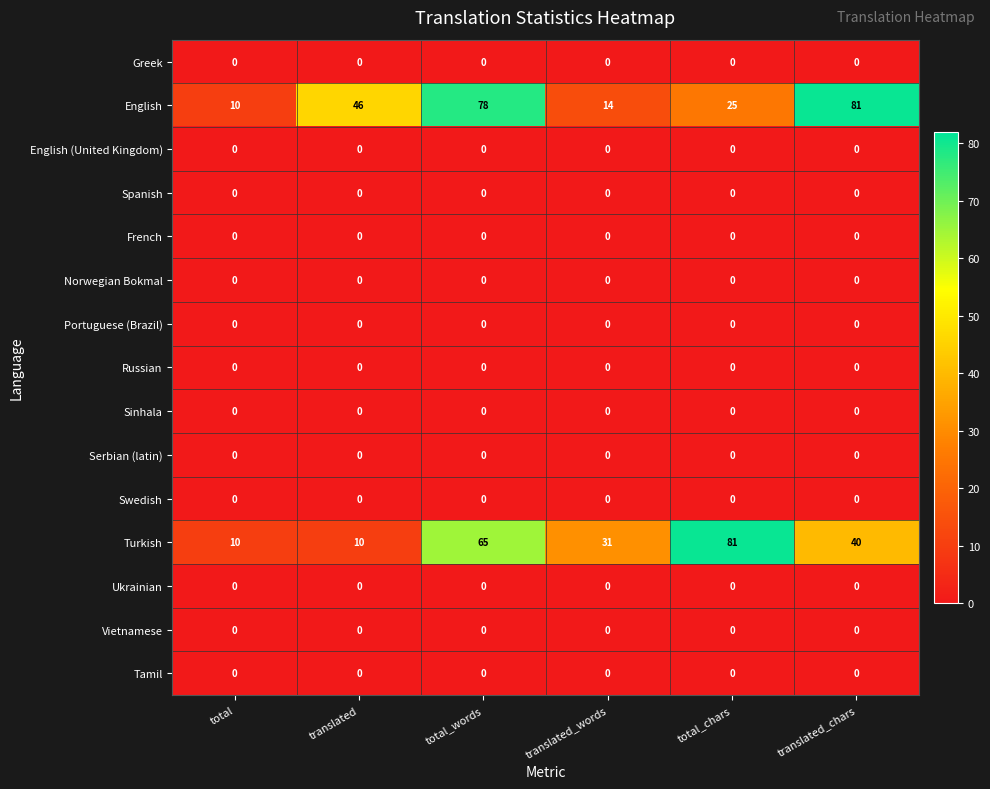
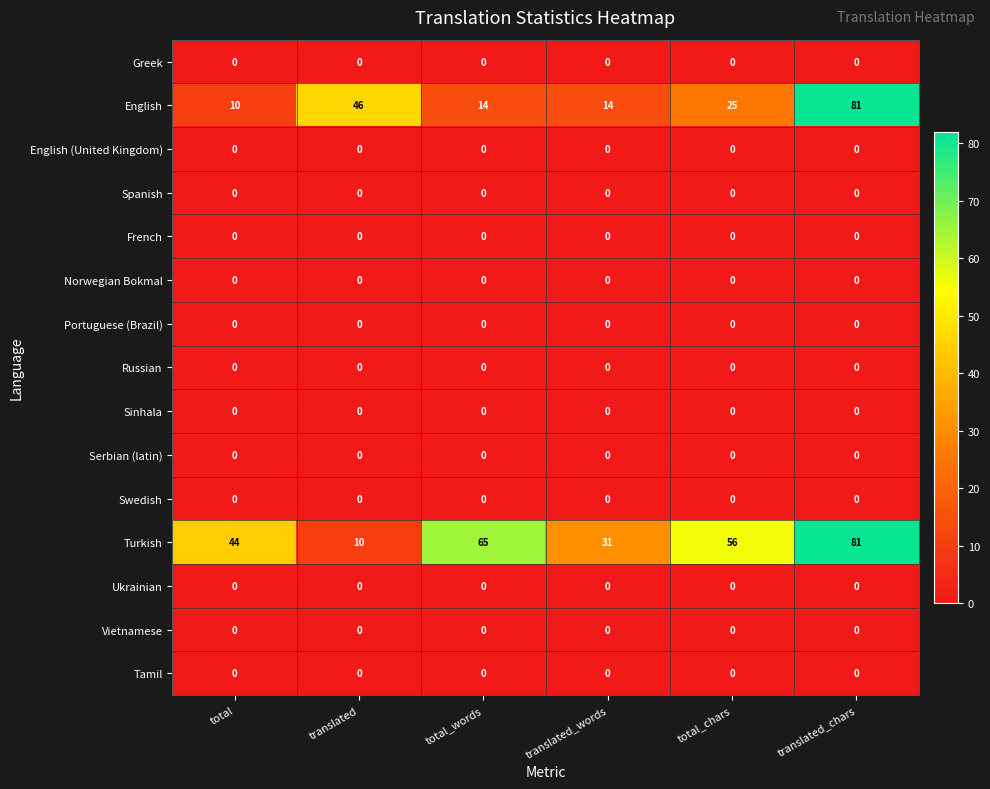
English, total_words: 78 -> 14
Turkish, total: 10 -> 44
Turkish, total_chars: 81 -> 56
Turkish, translated_chars: 40 -> 81
